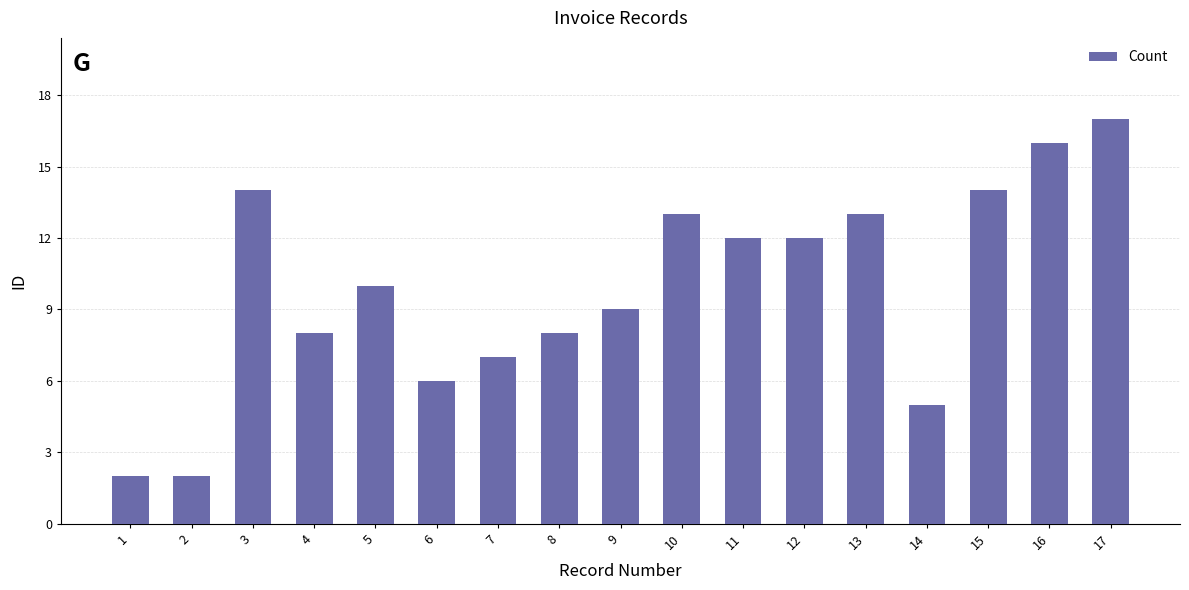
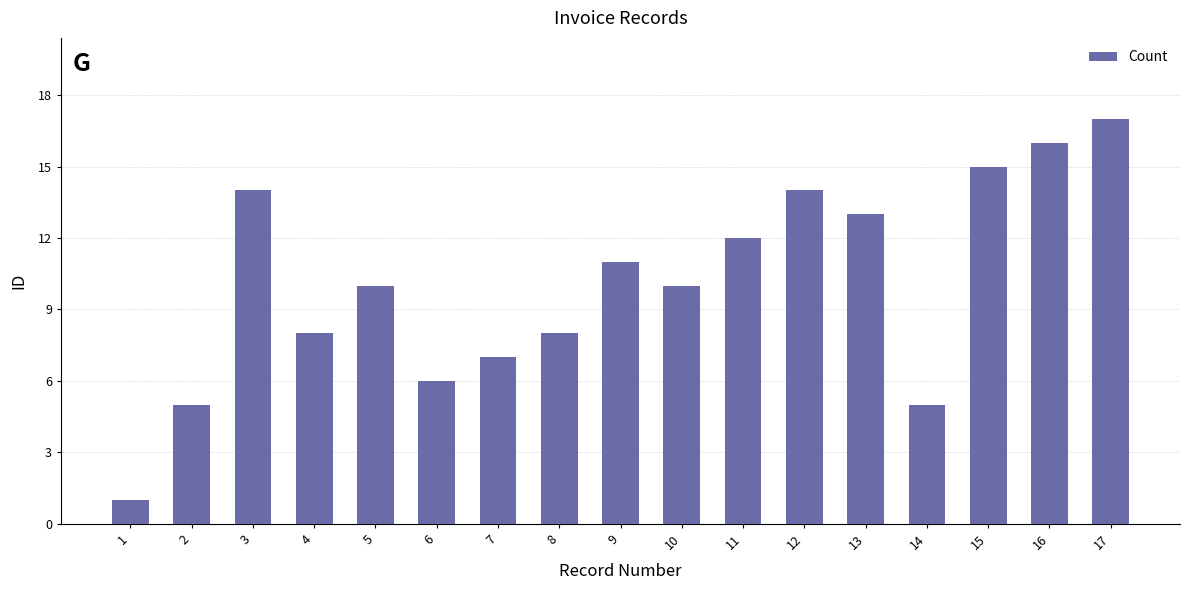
1: 2 -> 1
2: 2 -> 5
9: 9 -> 11
10: 13 -> 10
12: 12 -> 14
15: 14 -> 15
